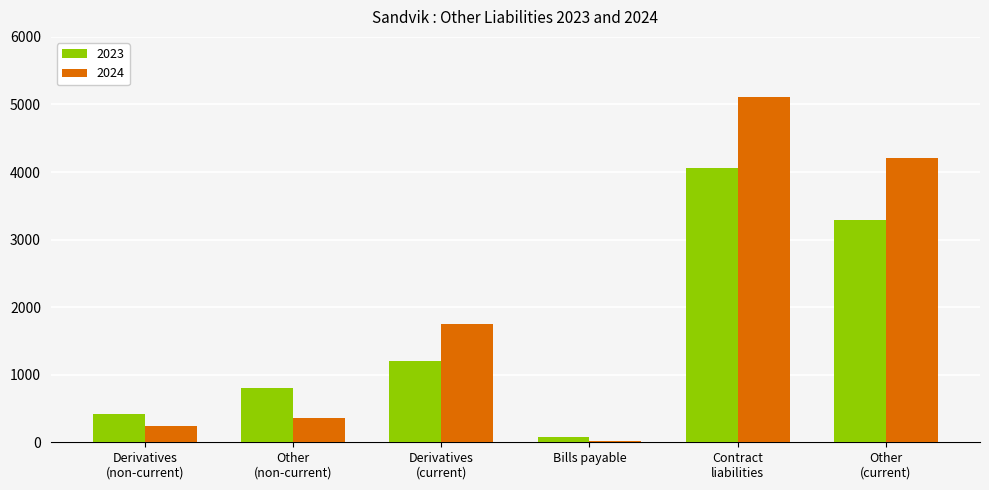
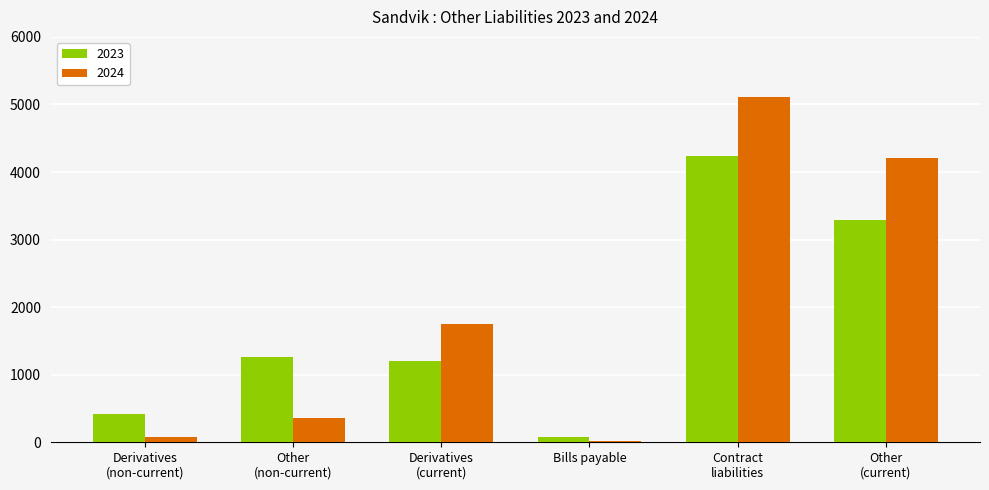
2024, Derivatives (non-current): 200 -> 100
2023, Other (non-current): 800 -> 1300
2023, Contract liabilities: 4100 -> 4200
